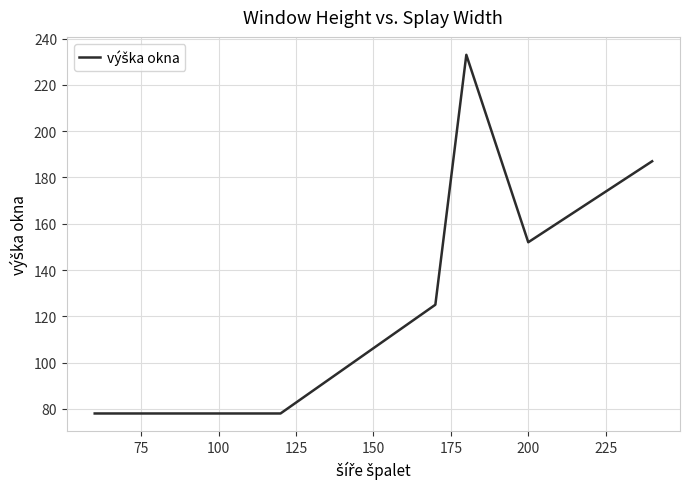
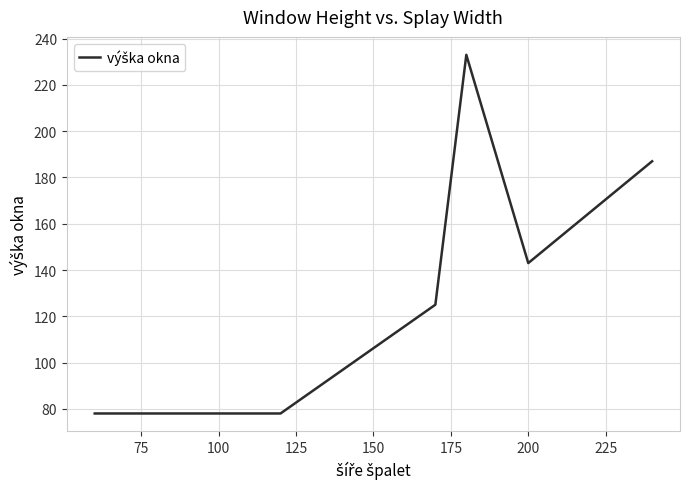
200: 152 -> 143
